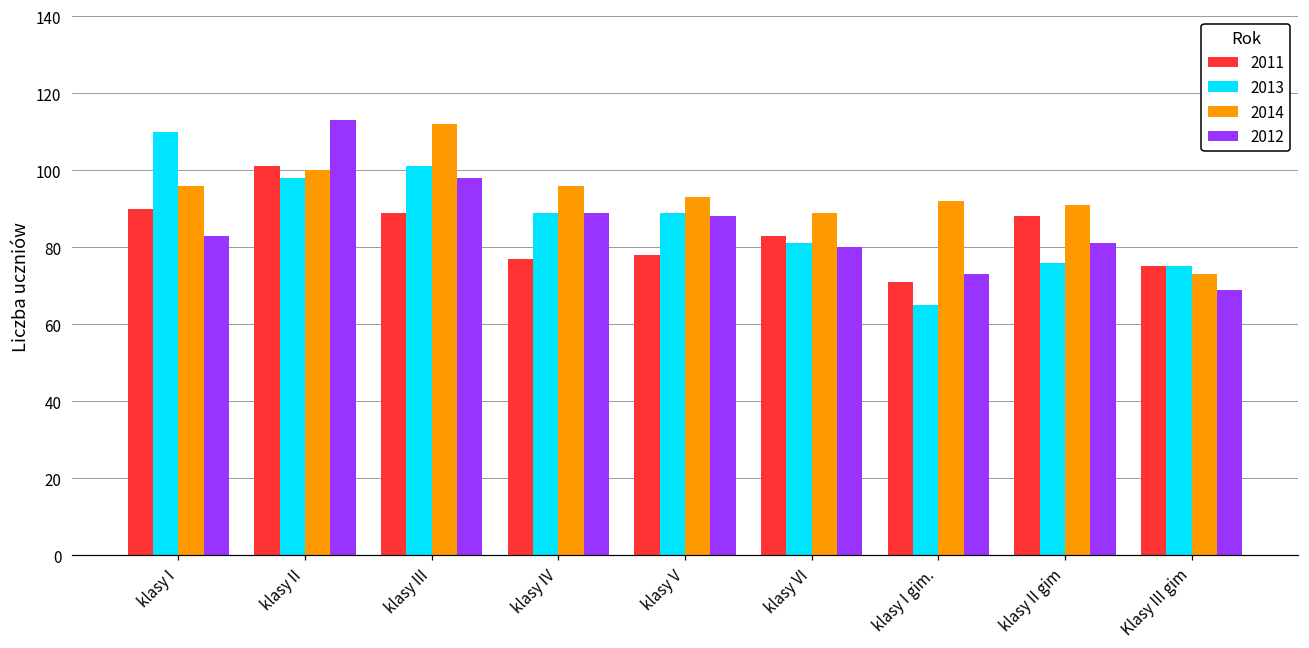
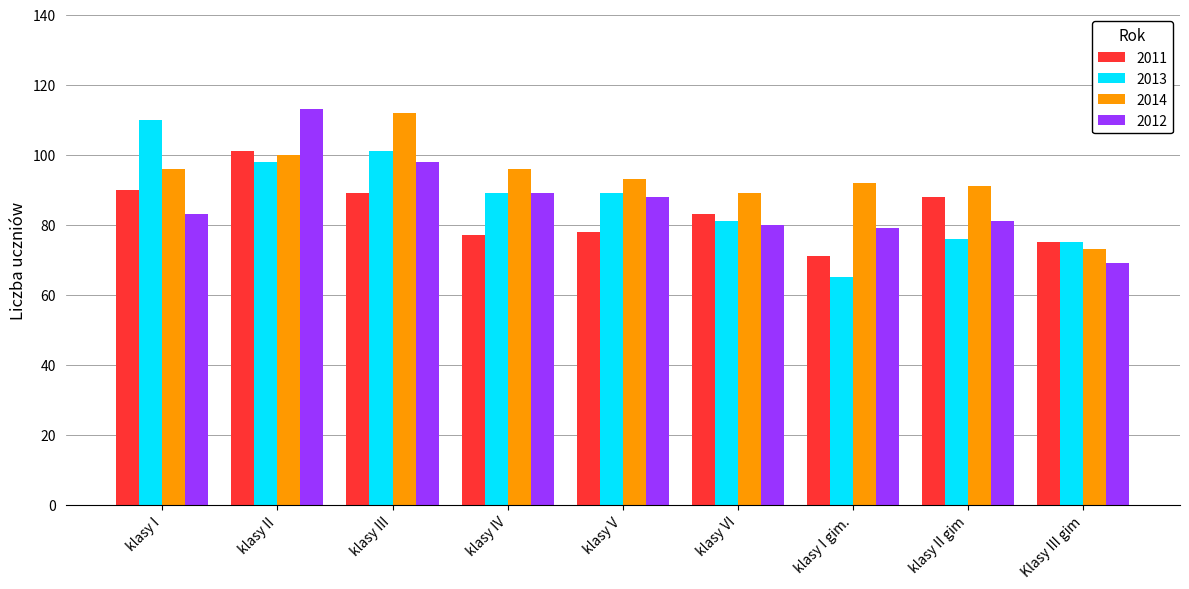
2012, klasy I gim.: 73 -> 79
